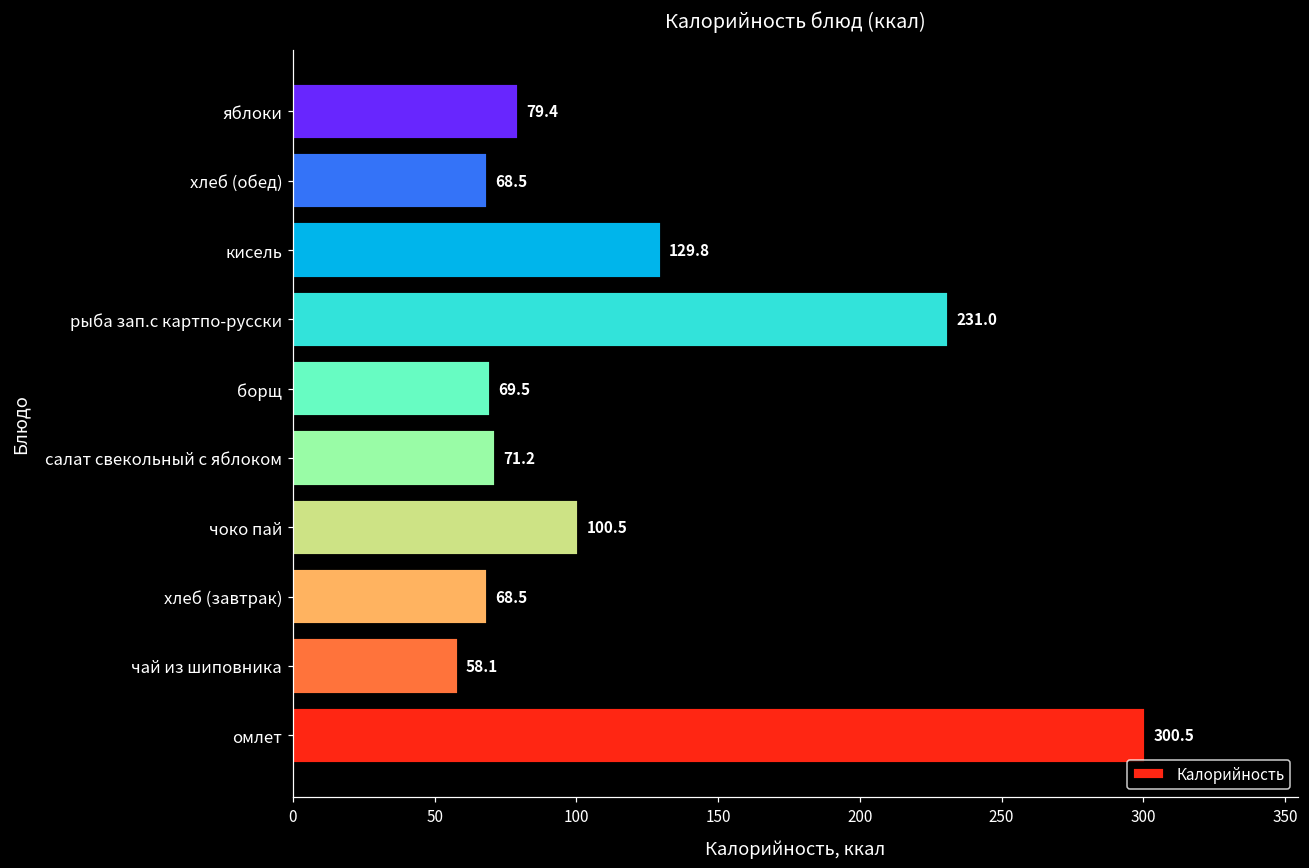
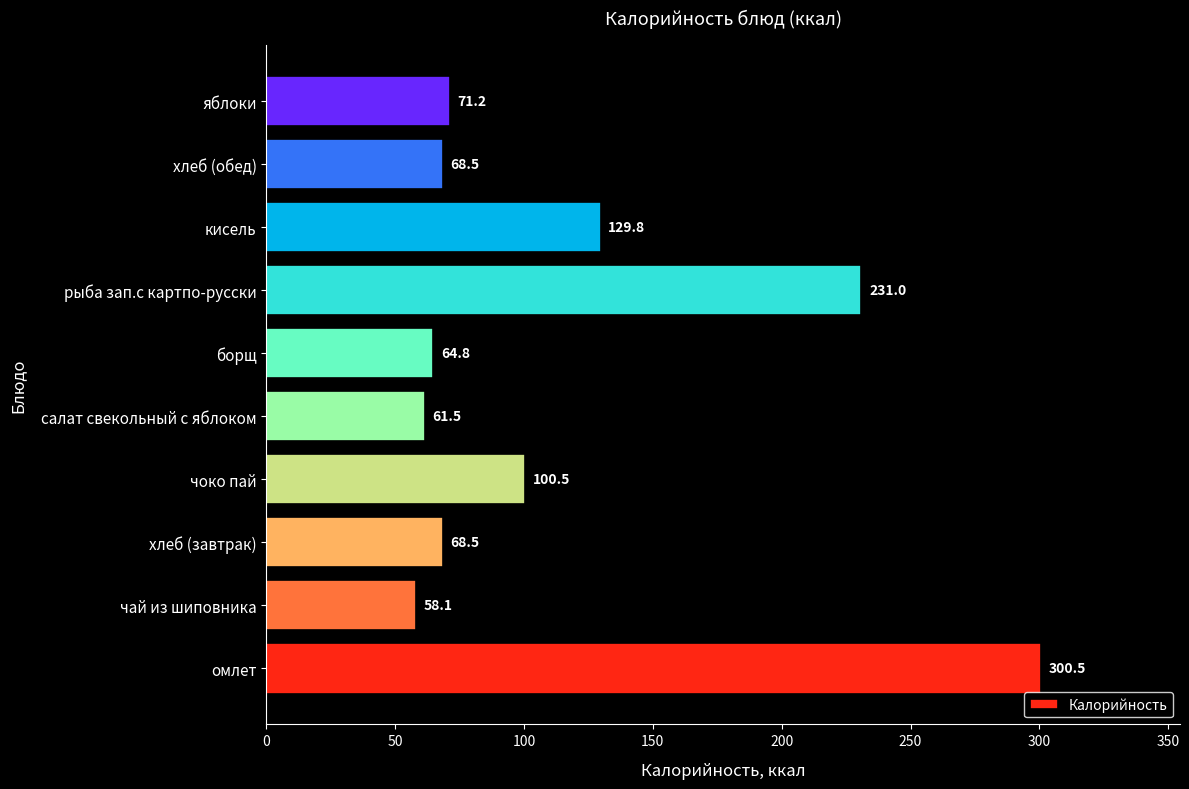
яблоки: 79.4 -> 71.2
борщ: 69.5 -> 64.8
салат свекольный с яблоком: 71.2 -> 61.5
